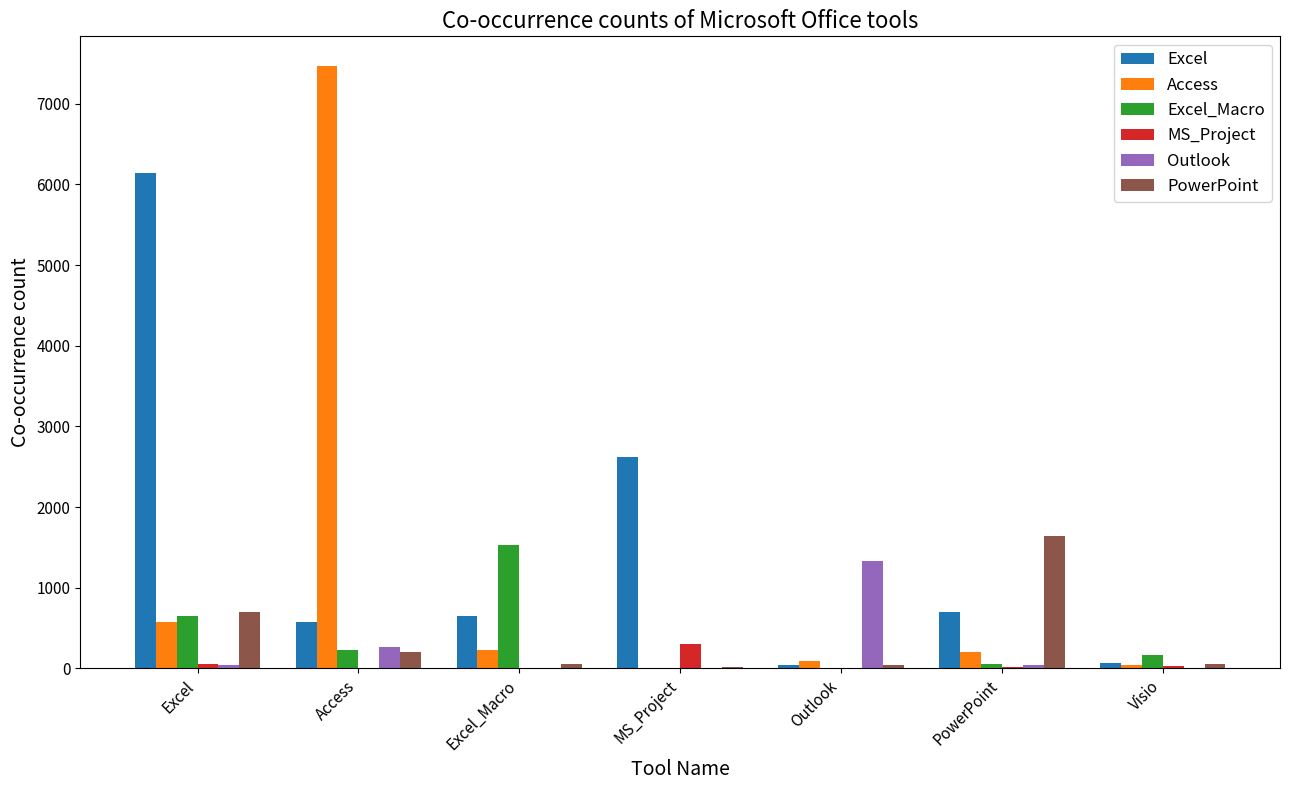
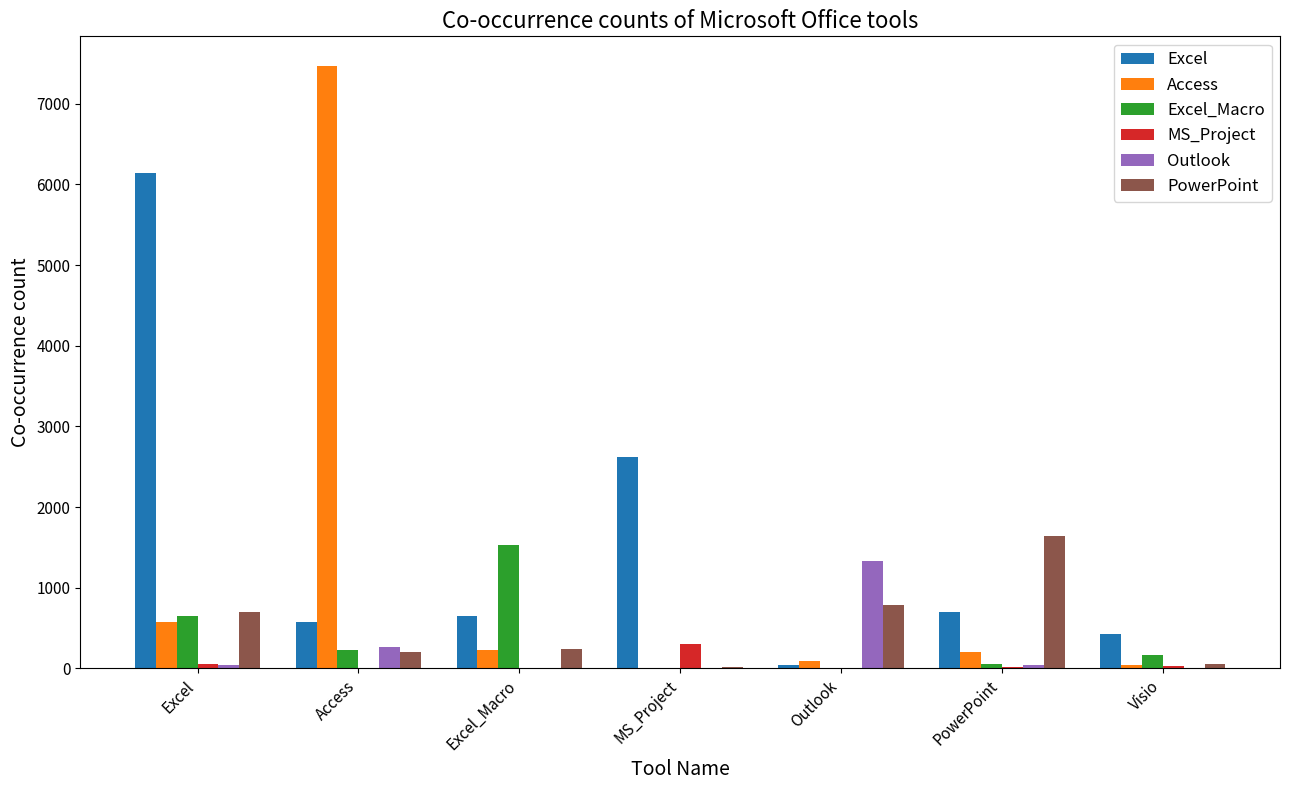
PowerPoint, Excel_Macro: 100 -> 200
PowerPoint, Outlook: 0 -> 800
Excel, Visio: 100 -> 400
